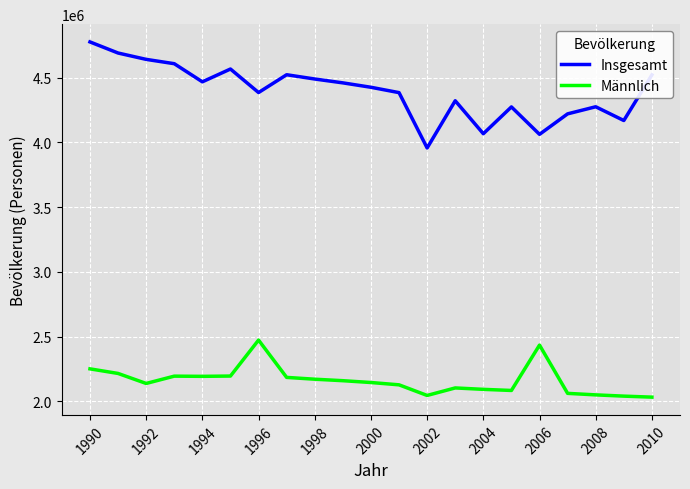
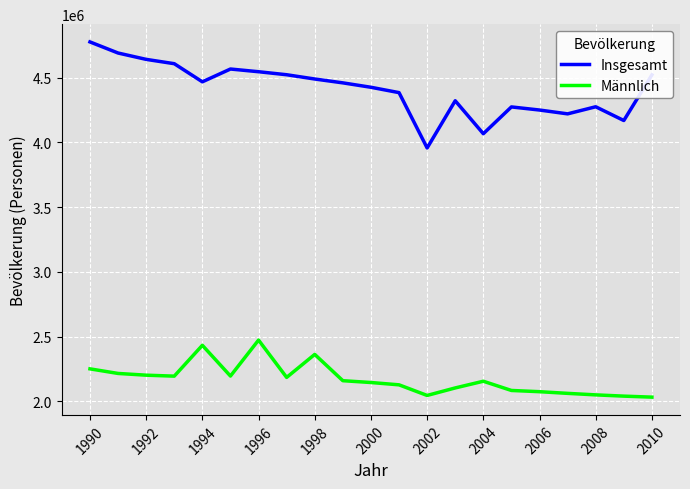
Männlich, 1992: 2140000 -> 2200000
Männlich, 1994: 2190000 -> 2430000
Insgesamt, 1996: 4380000 -> 4550000
Männlich, 1998: 2170000 -> 2360000
Männlich, 2004: 2090000 -> 2150000
Insgesamt, 2006: 4060000 -> 4250000
Männlich, 2006: 2430000 -> 2070000
